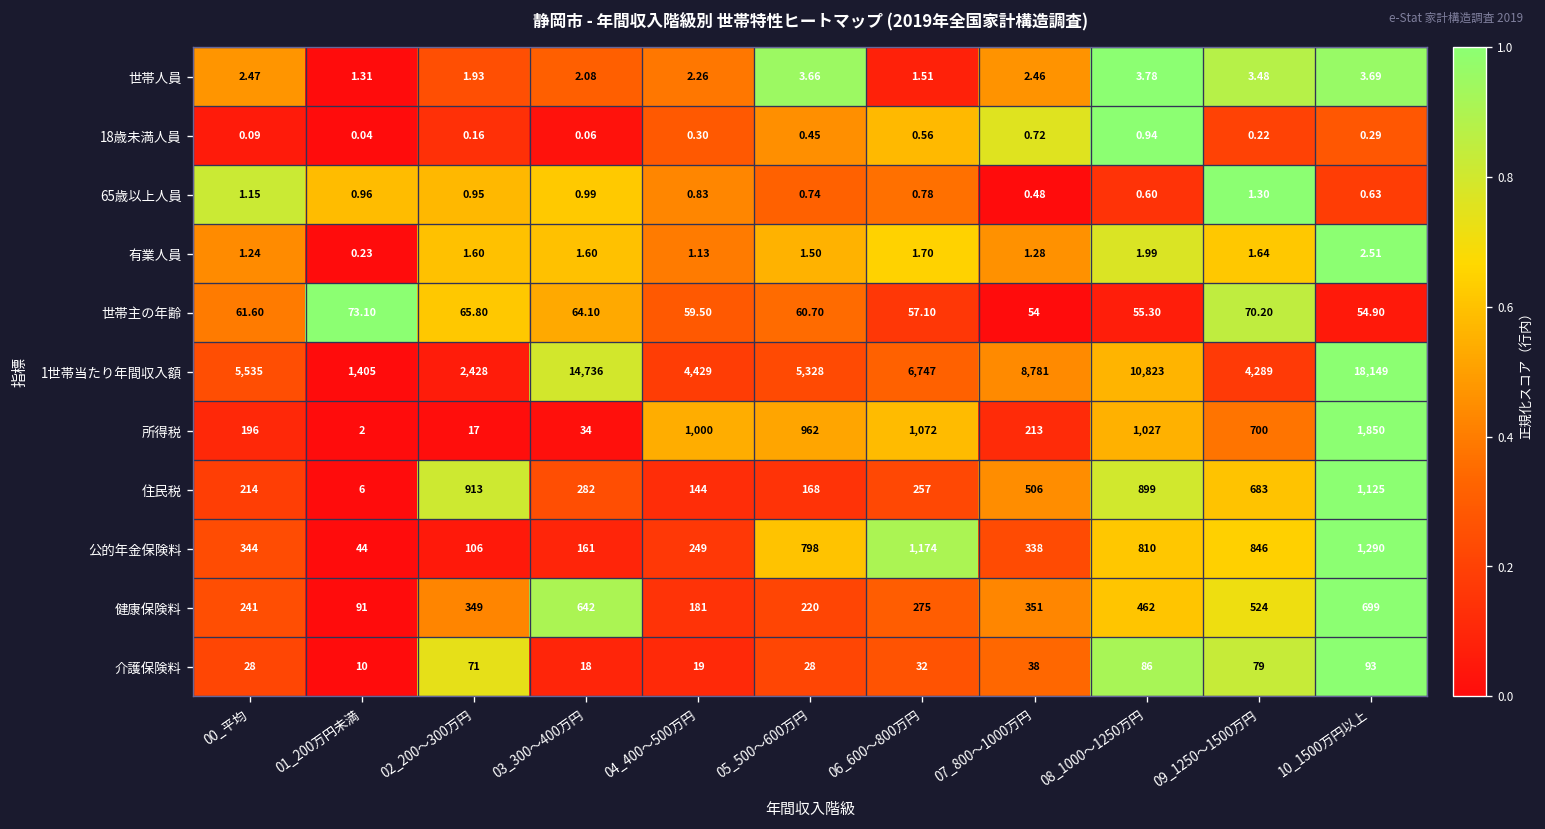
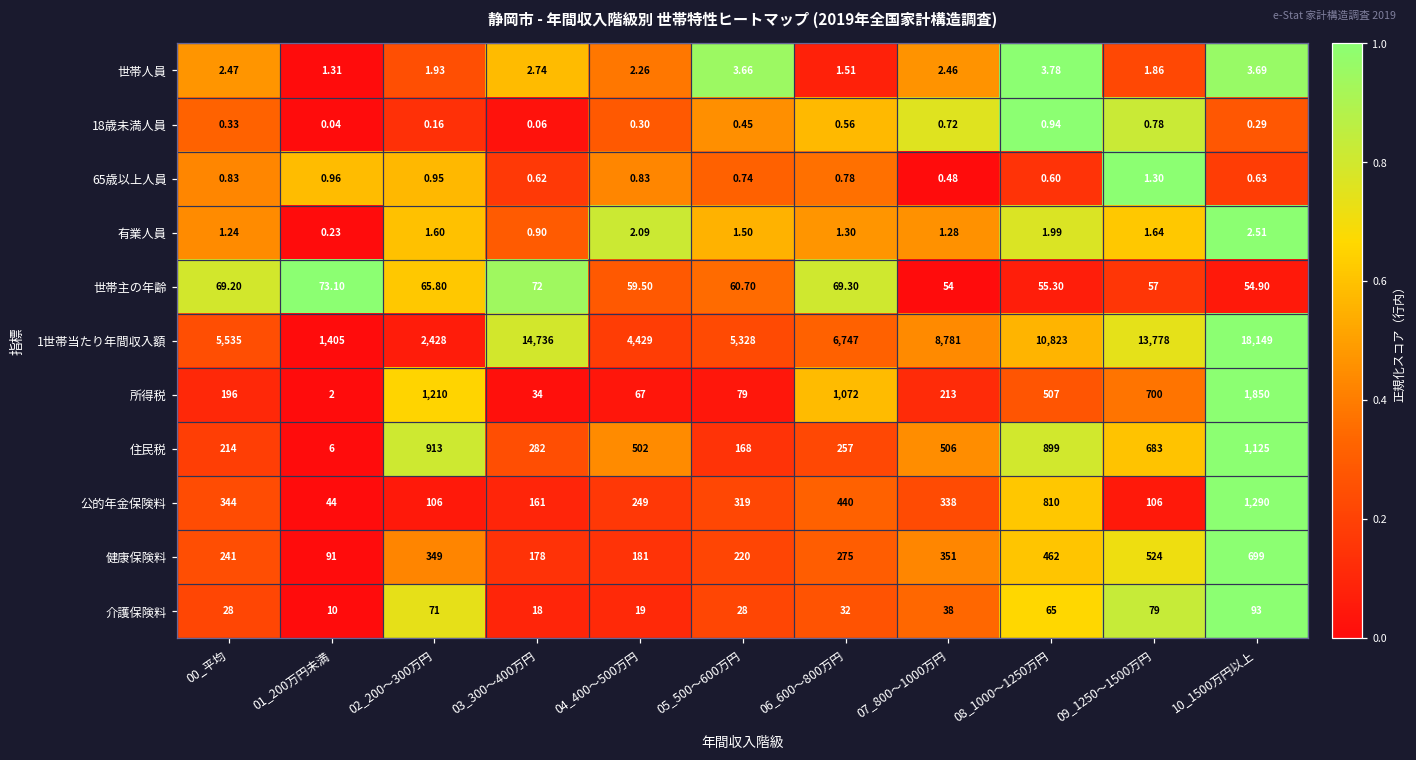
世帯人員, 03_300～400万円: 2.08 -> 2.74
世帯人員, 09_1250～1500万円: 3.48 -> 1.86
18歳未満人員, 00_平均: 0.09 -> 0.33
18歳未満人員, 09_1250～1500万円: 0.22 -> 0.78
65歳以上人員, 00_平均: 1.15 -> 0.83
65歳以上人員, 03_300～400万円: 0.99 -> 0.62
有業人員, 03_300～400万円: 1.60 -> 0.90
有業人員, 04_400～500万円: 1.13 -> 2.09
有業人員, 06_600～800万円: 1.70 -> 1.30
世帯主の年齢, 00_平均: 61.60 -> 69.20
世帯主の年齢, 03_300～400万円: 64.10 -> 72
世帯主の年齢, 06_600～800万円: 57.10 -> 69.30
世帯主の年齢, 09_1250～1500万円: 70.20 -> 57
1世帯当たり年間収入額, 09_1250～1500万円: 4,289 -> 13,778
所得税, 02_200～300万円: 17 -> 1,210
所得税, 04_400～500万円: 1,000 -> 67
所得税, 05_500～600万円: 962 -> 79
所得税, 08_1000～1250万円: 1,027 -> 507
住民税, 04_400～500万円: 144 -> 502
公的年金保険料, 05_500～600万円: 798 -> 319
公的年金保険料, 06_600～800万円: 1,174 -> 440
公的年金保険料, 09_1250～1500万円: 846 -> 106
健康保険料, 03_300～400万円: 642 -> 178
介護保険料, 08_1000～1250万円: 86 -> 65
